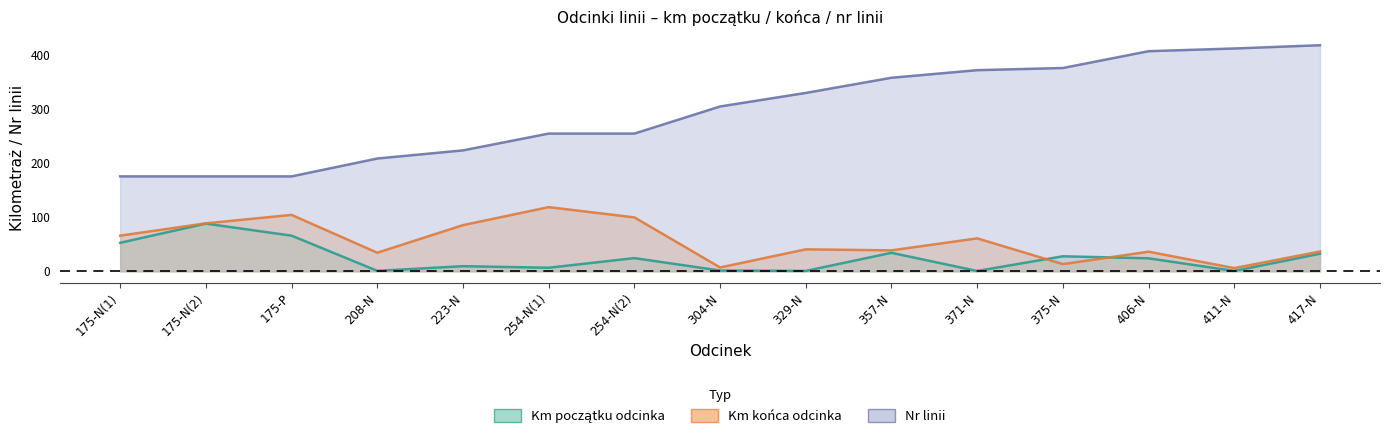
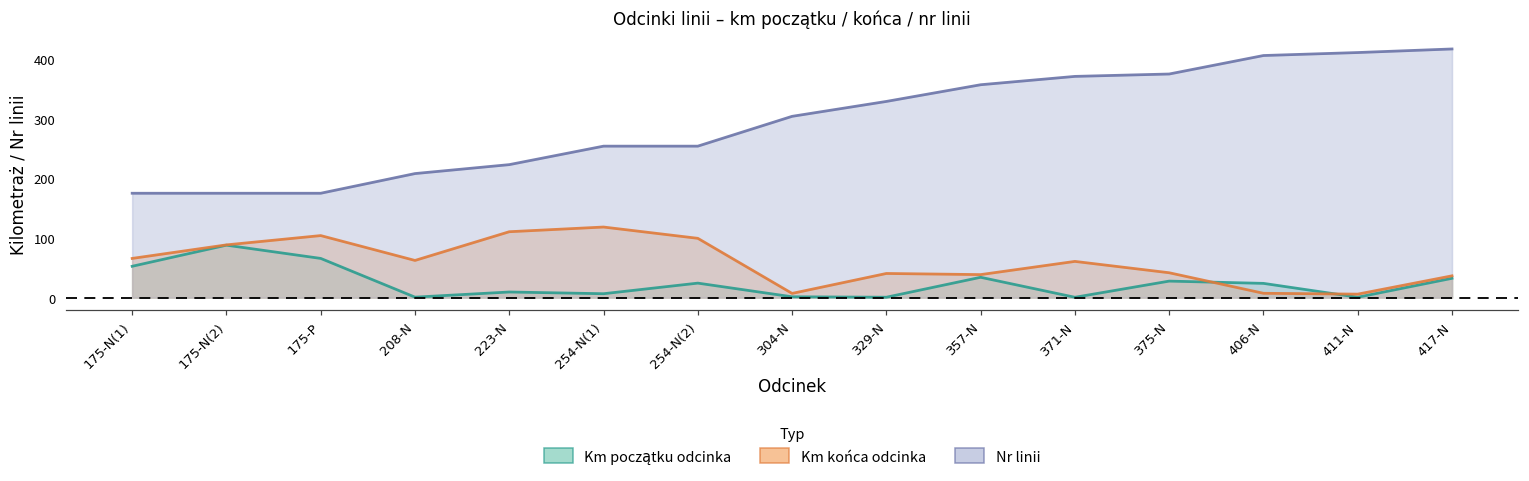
Km końca odcinka, 208-N: 30 -> 60
Km końca odcinka, 223-N: 90 -> 110
Km końca odcinka, 375-N: 10 -> 40
Km końca odcinka, 406-N: 40 -> 10
